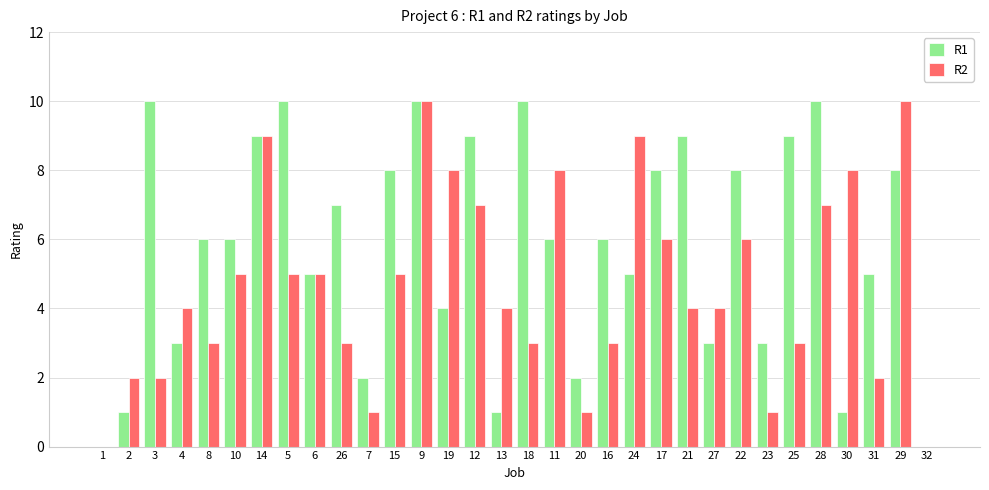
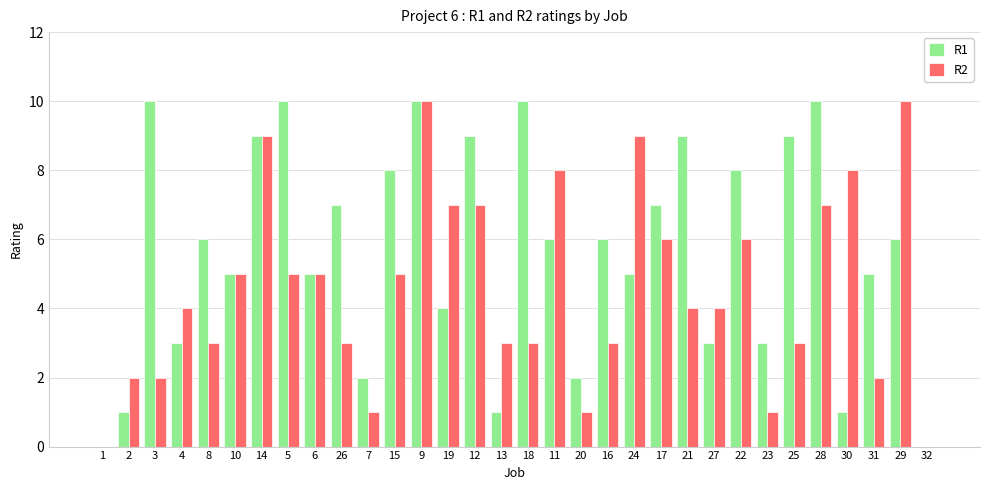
R1, 10: 6 -> 5
R2, 19: 8 -> 7
R2, 13: 4 -> 3
R1, 17: 8 -> 7
R1, 29: 8 -> 6
